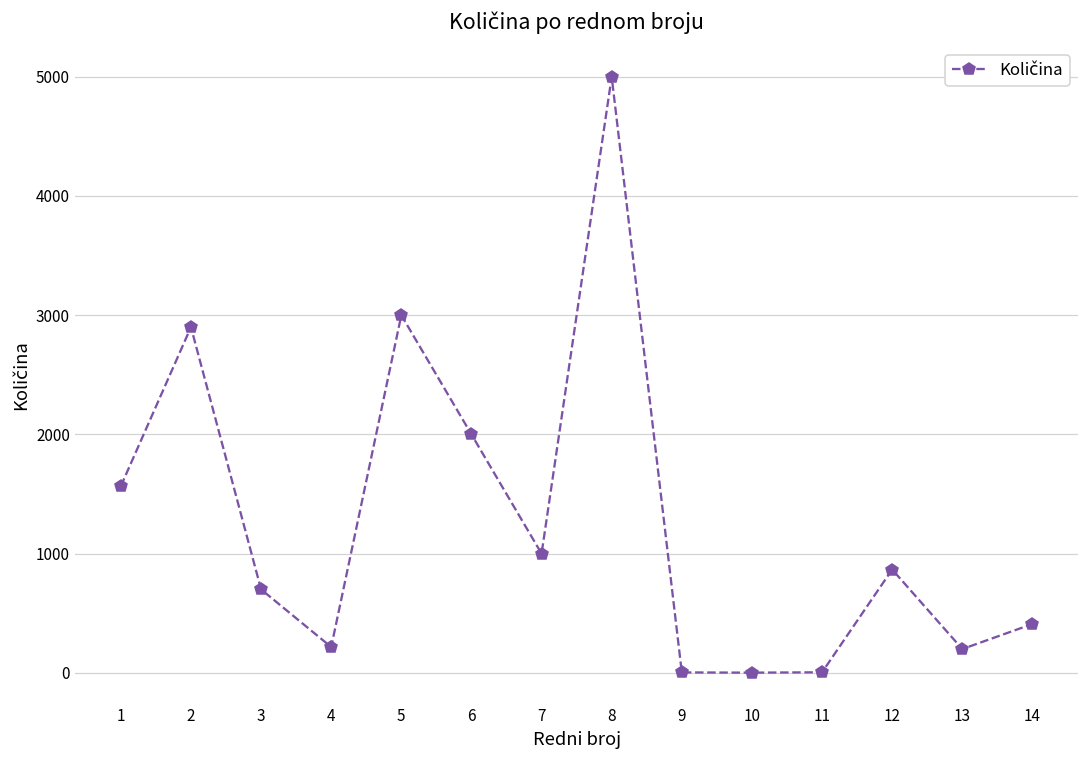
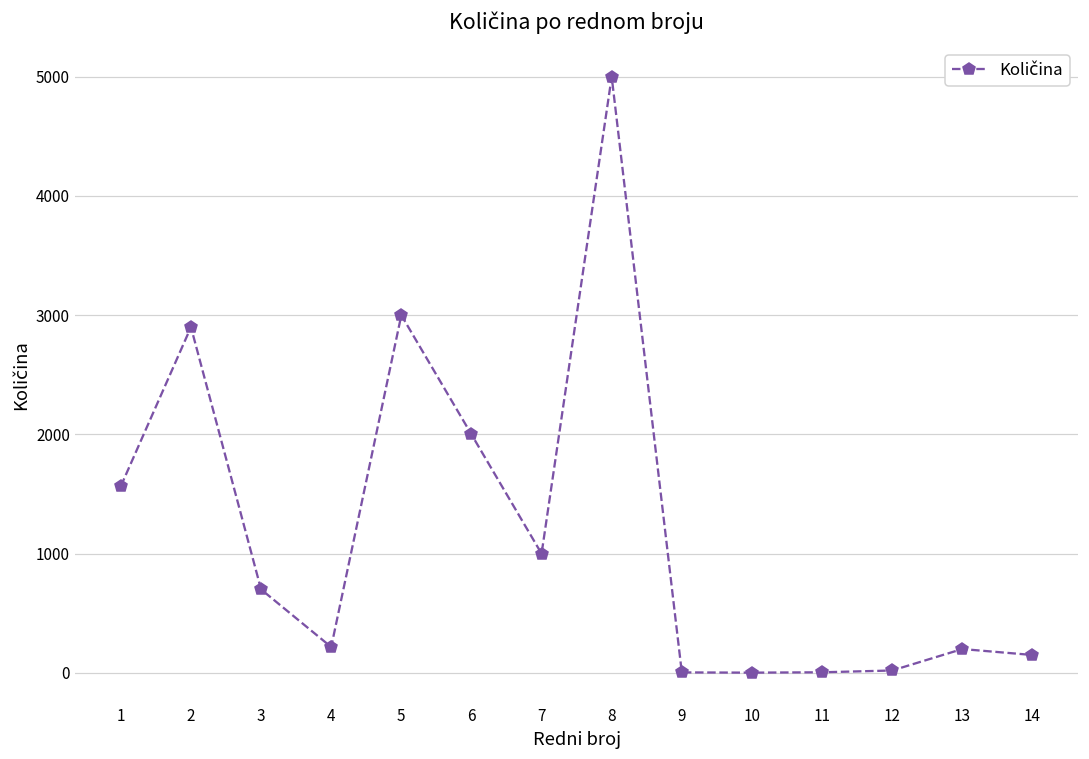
12: 870 -> 20
14: 410 -> 150
